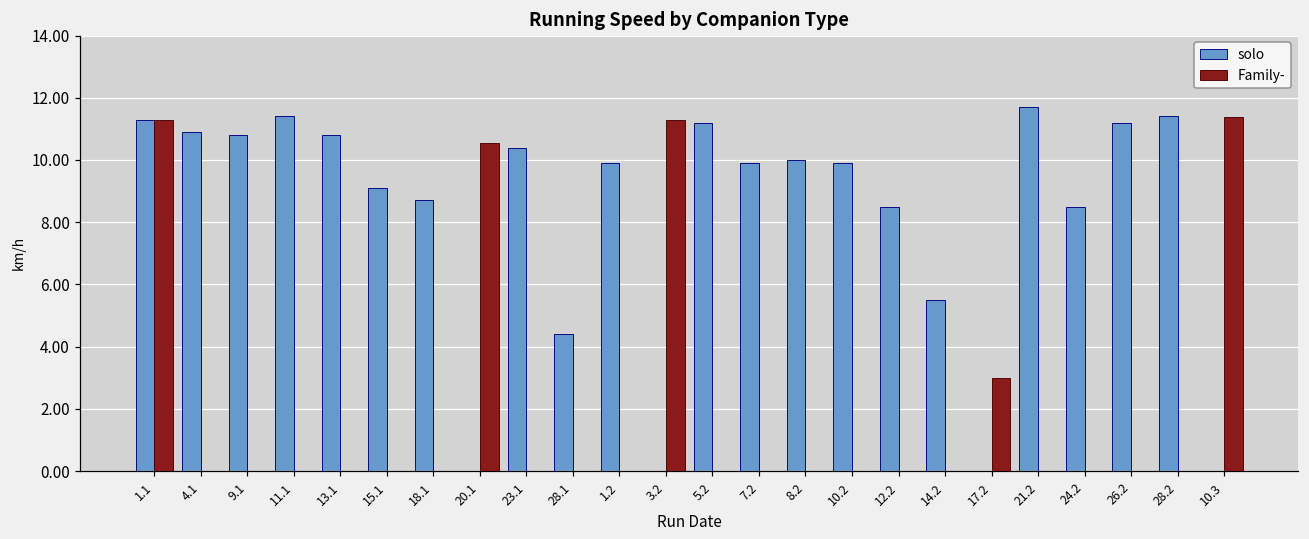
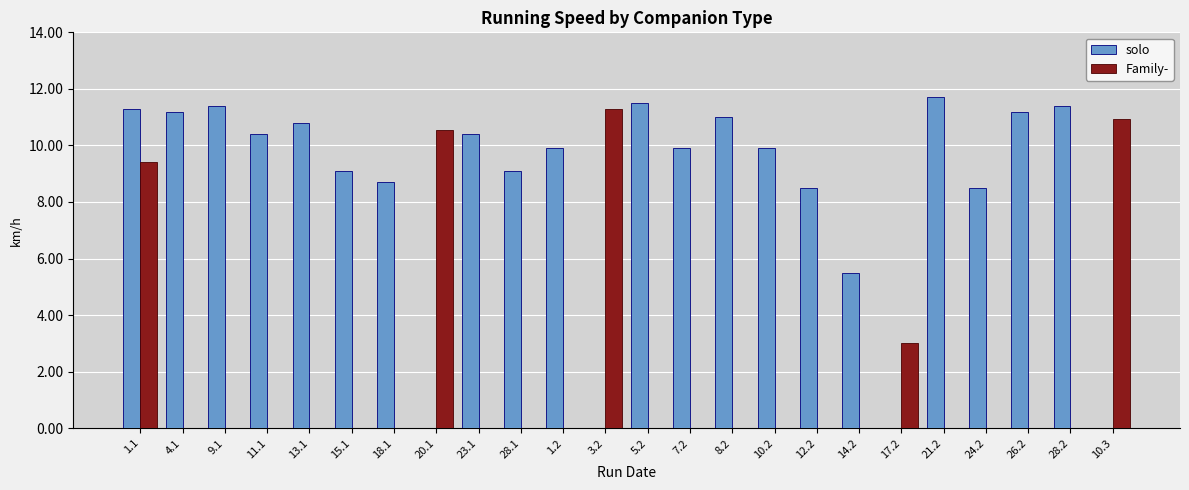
Family-, 1.1: 11.3 -> 9.4
solo, 4.1: 10.9 -> 11.2
solo, 9.1: 10.8 -> 11.4
solo, 11.1: 11.4 -> 10.4
solo, 28.1: 4.4 -> 9.1
solo, 5.2: 11.2 -> 11.5
solo, 8.2: 10 -> 11
Family-, 10.3: 11.4 -> 11.0
